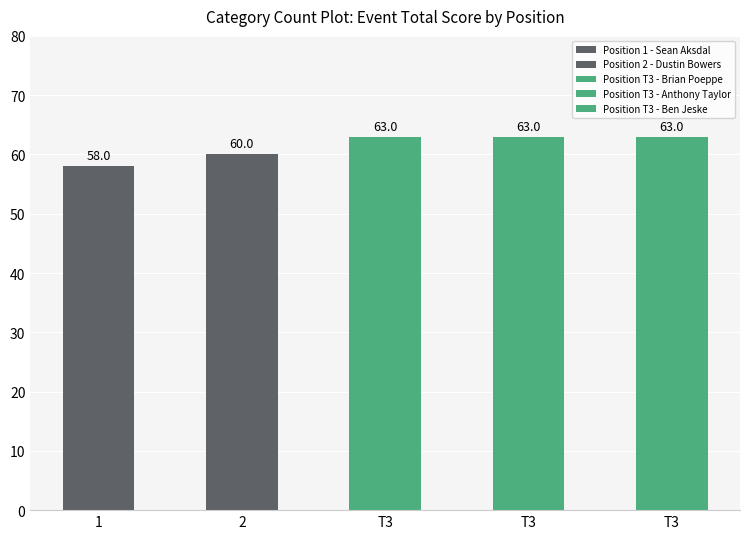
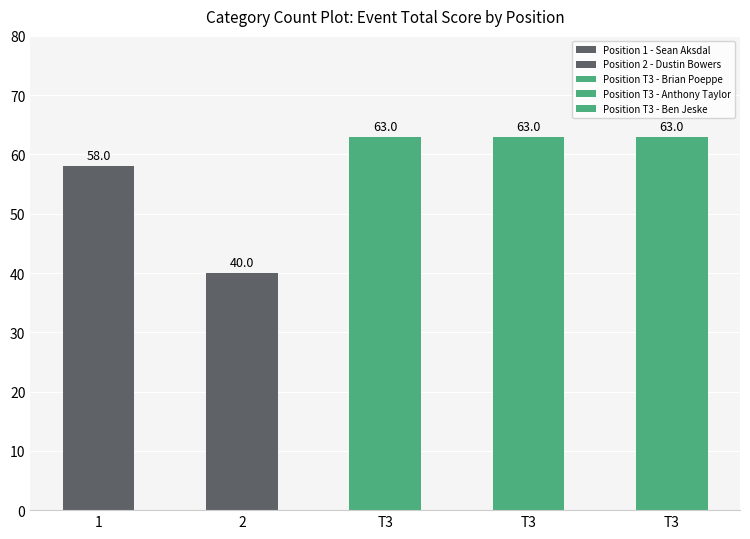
2: 60.0 -> 40.0
